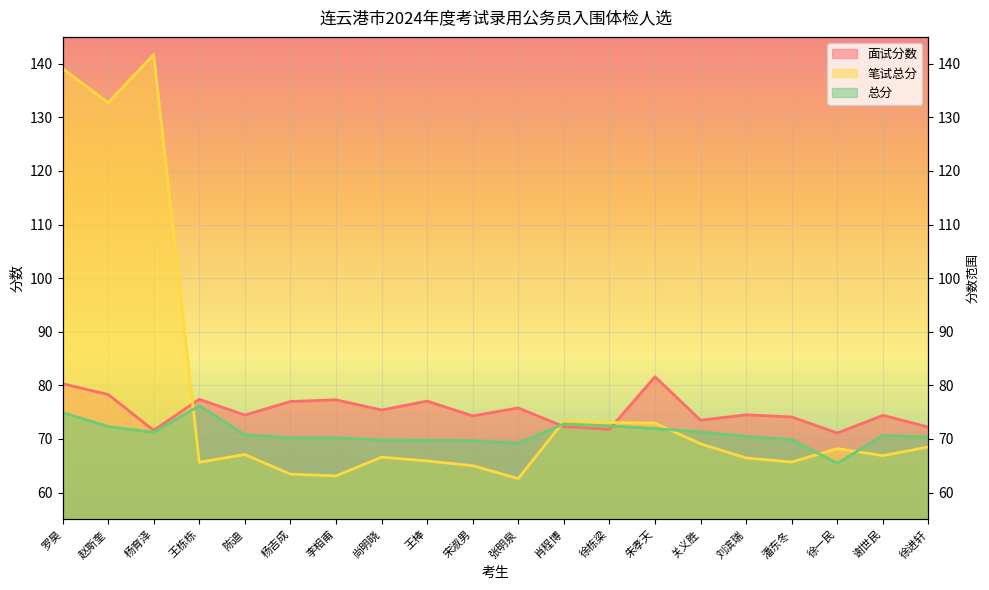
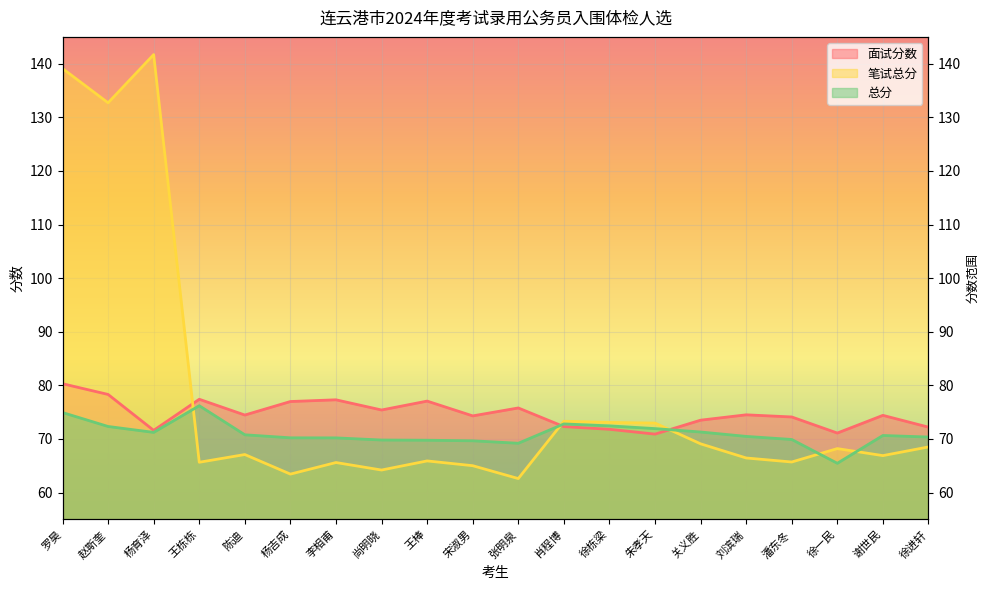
笔试总分, 李相甫: 63 -> 66
笔试总分, 尚明晓: 67 -> 64
面试分数, 朱孝天: 82 -> 71
